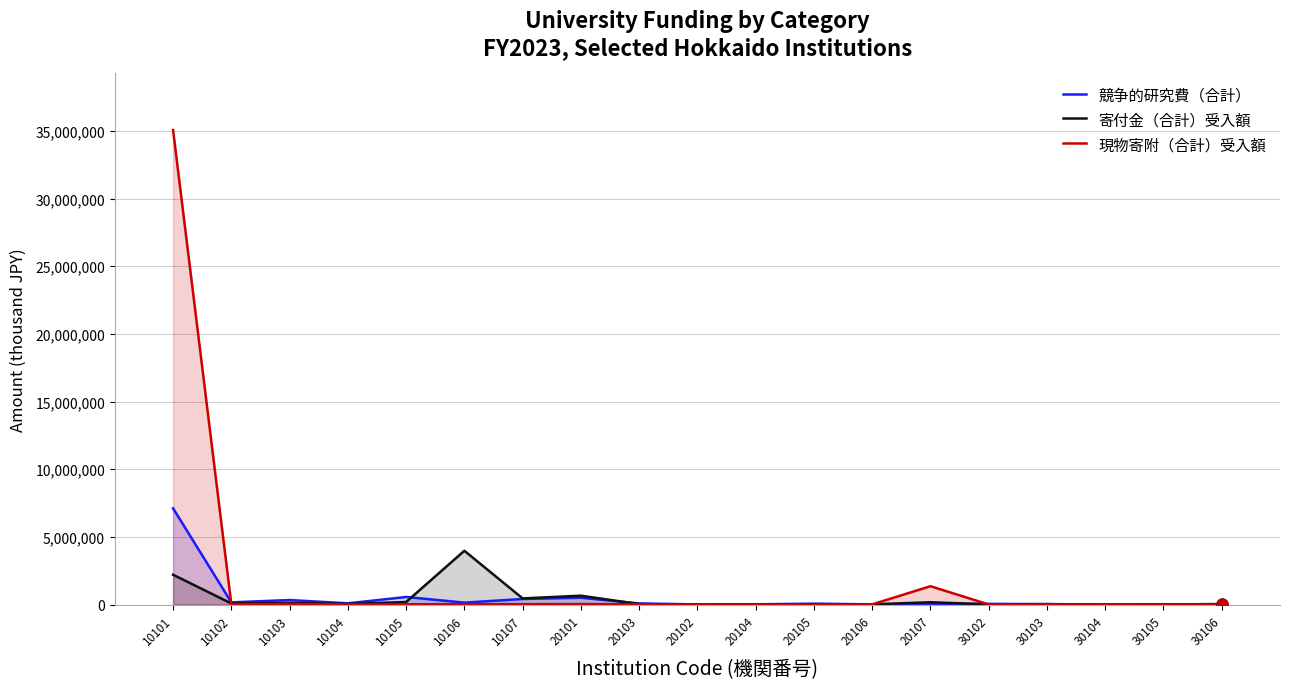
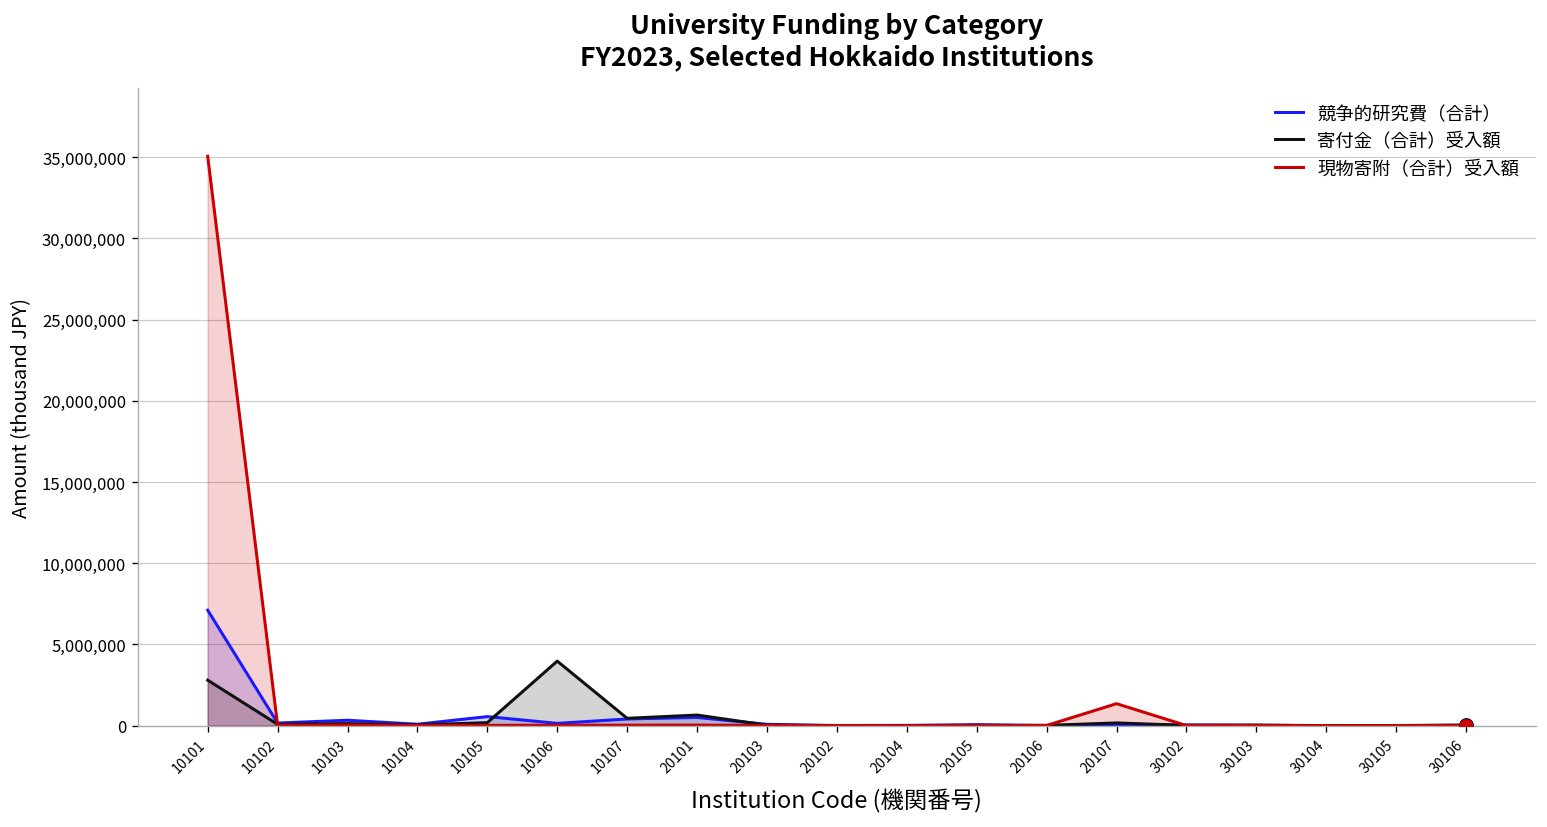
寄付金（合計）受入額, 10101: 2,200,000 -> 2,800,000
